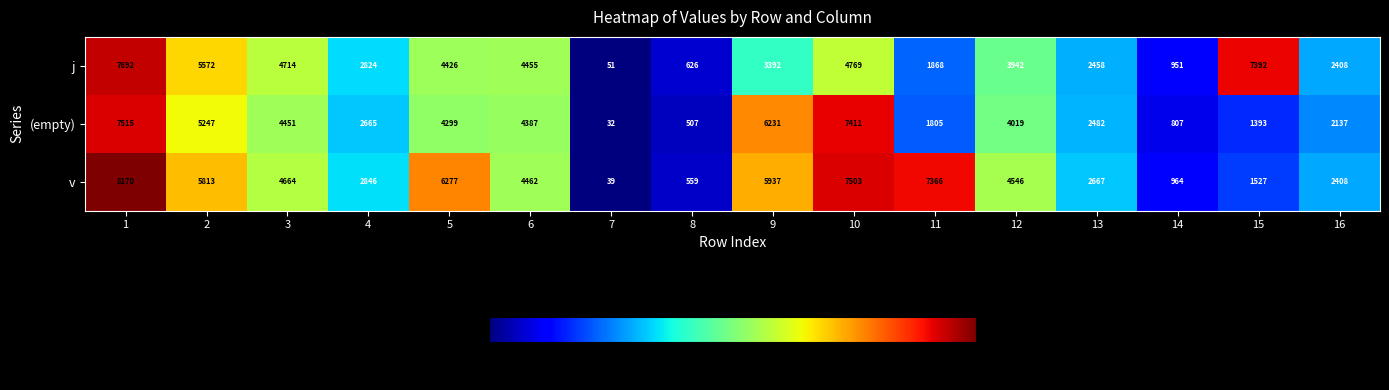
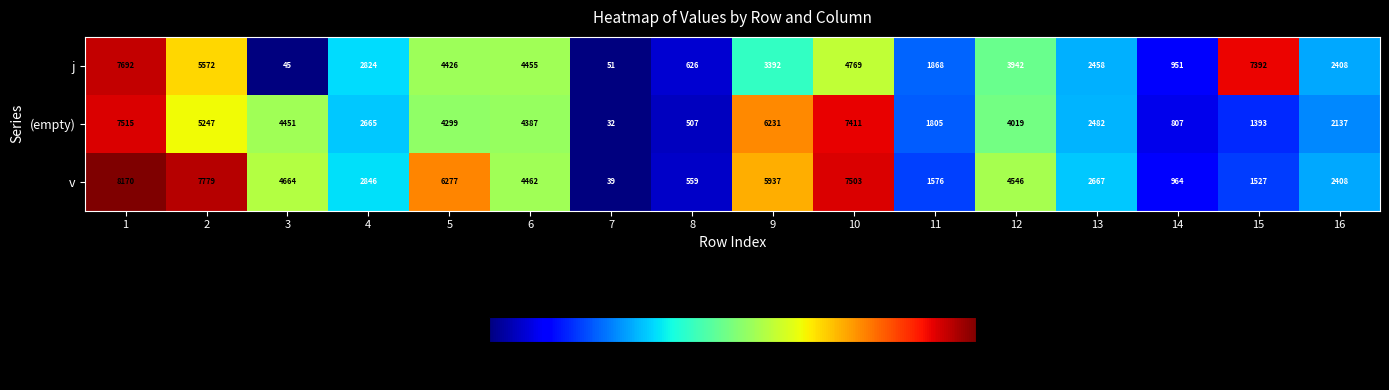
j, 3: 4714 -> 45
v, 2: 5813 -> 7779
v, 11: 7366 -> 1576
